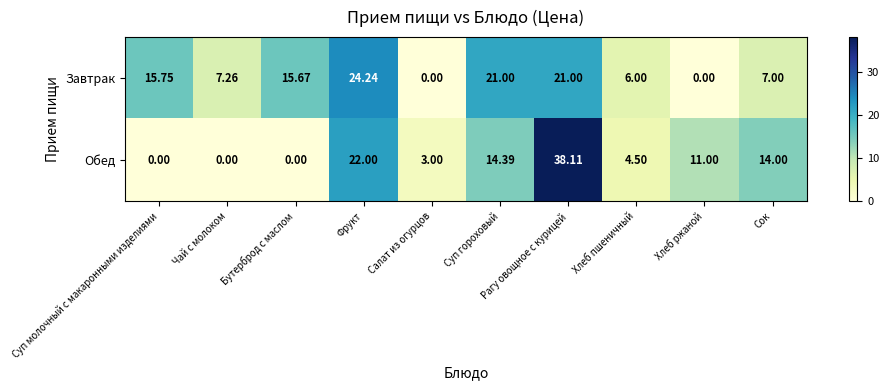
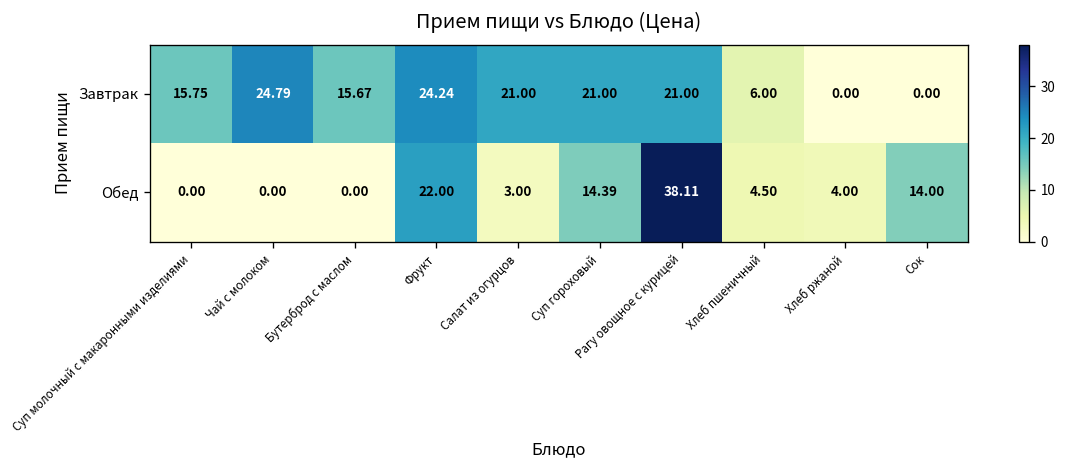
Завтрак, Чай с молоком: 7.26 -> 24.79
Завтрак, Салат из огурцов: 0.00 -> 21.00
Завтрак, Сок: 7.00 -> 0.00
Обед, Хлеб ржаной: 11.00 -> 4.00
